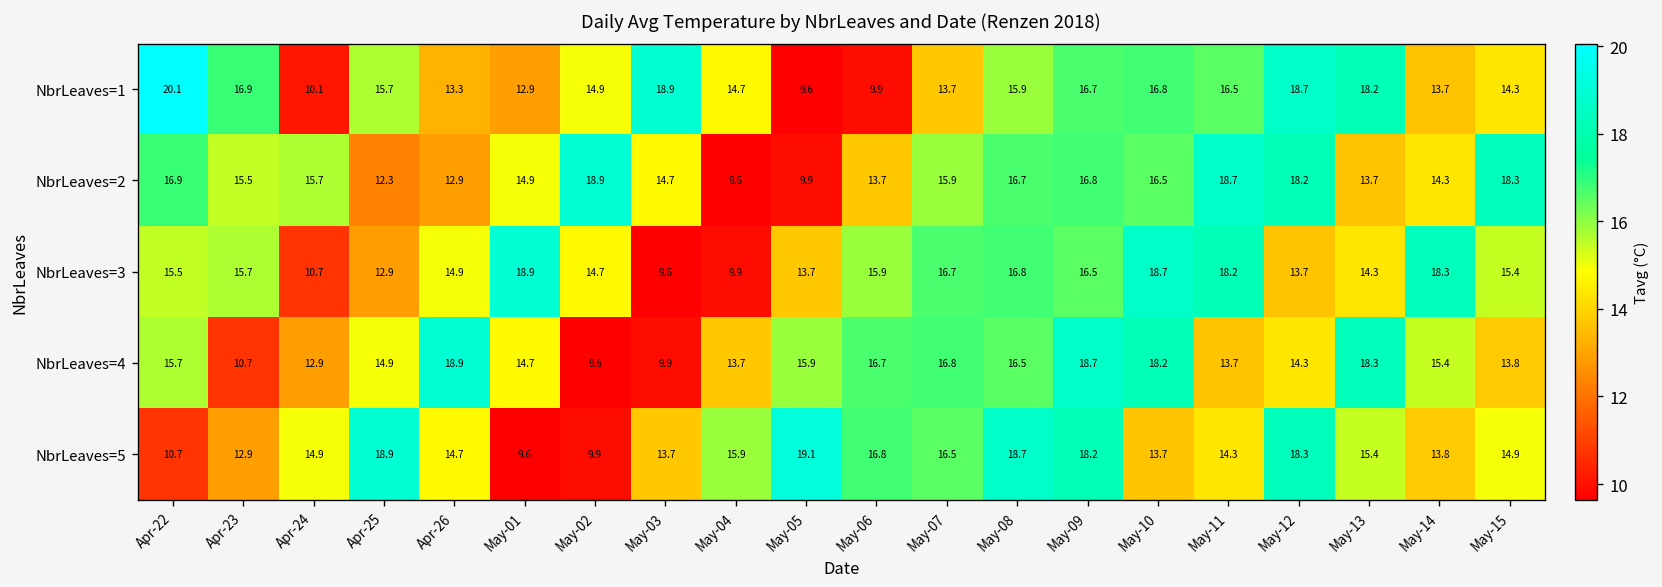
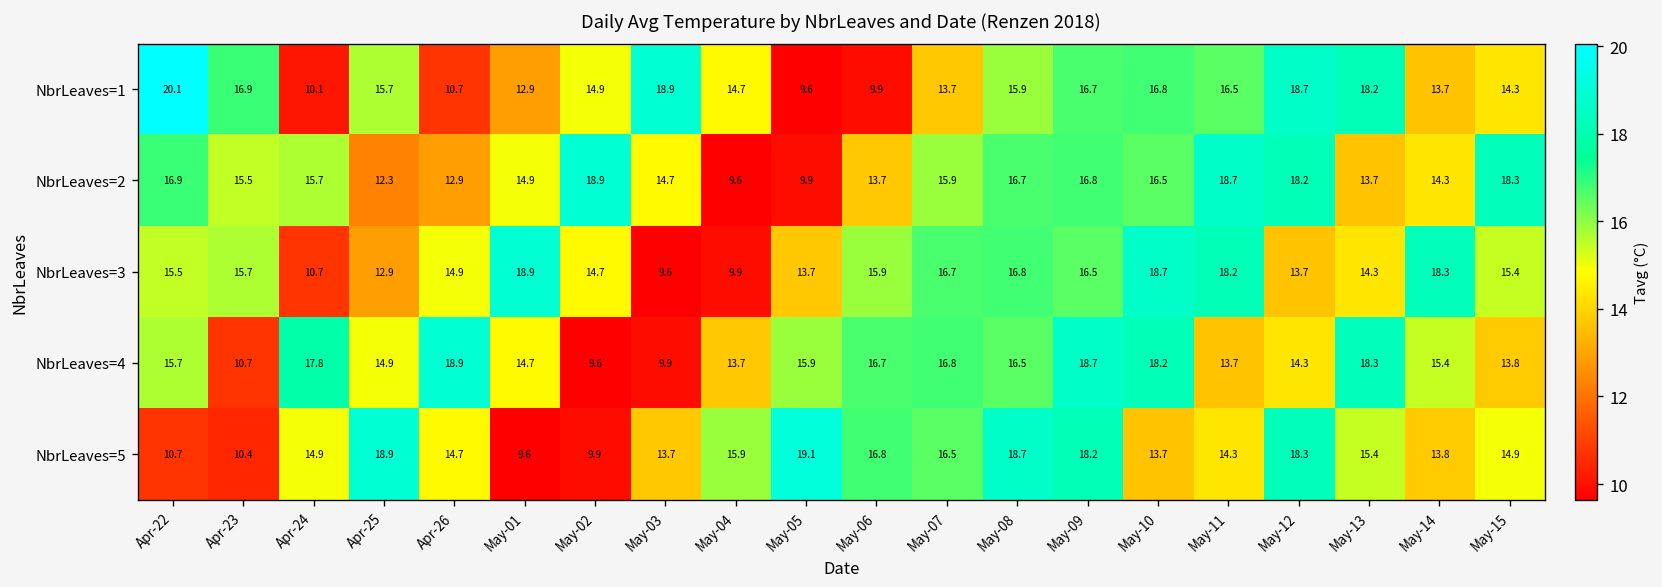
NbrLeaves=1, Apr-26: 13.3 -> 10.7
NbrLeaves=4, Apr-24: 12.9 -> 17.8
NbrLeaves=5, Apr-23: 12.9 -> 10.4
